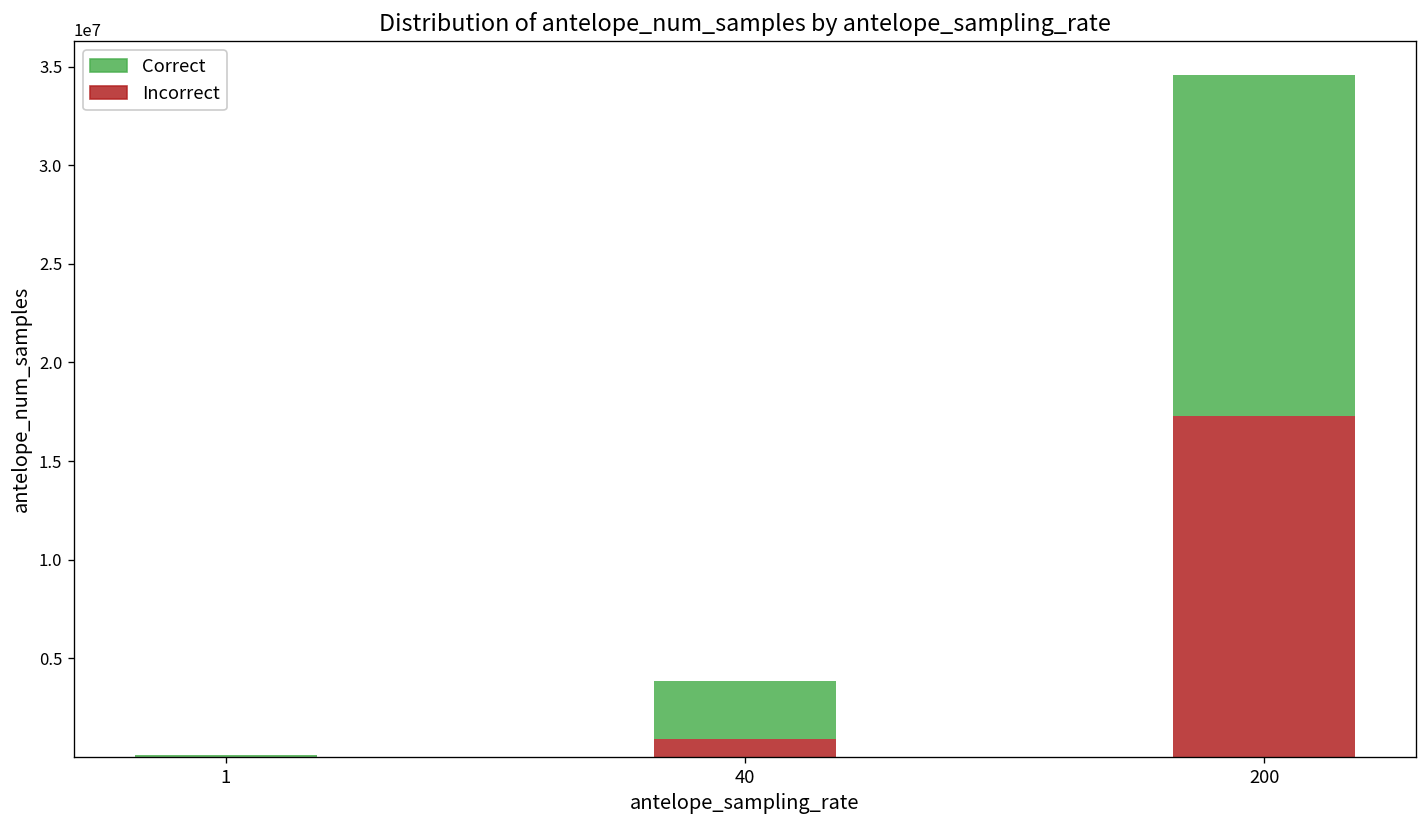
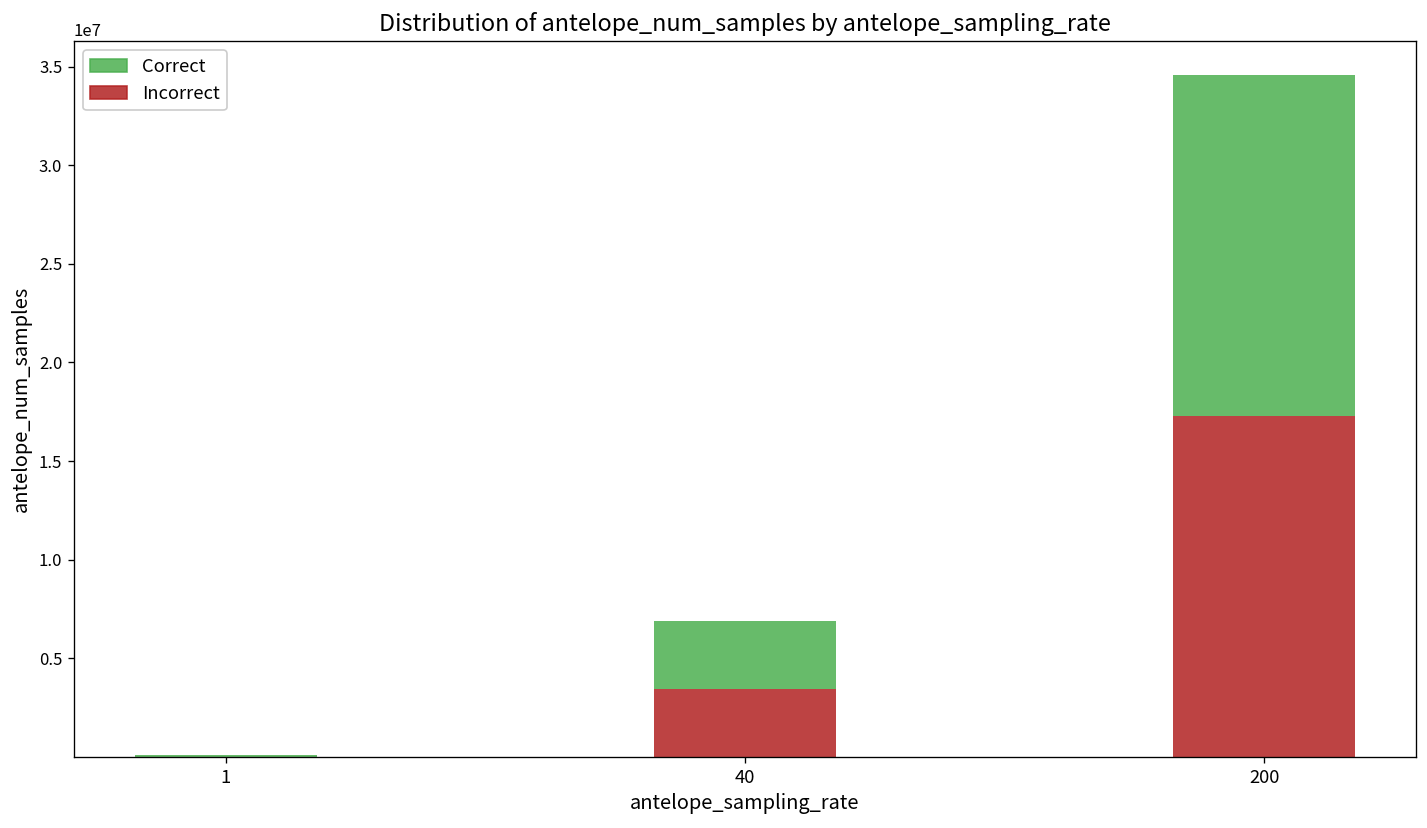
Incorrect, 40: 900000 -> 3500000
Correct, 40: 2900000 -> 3500000
